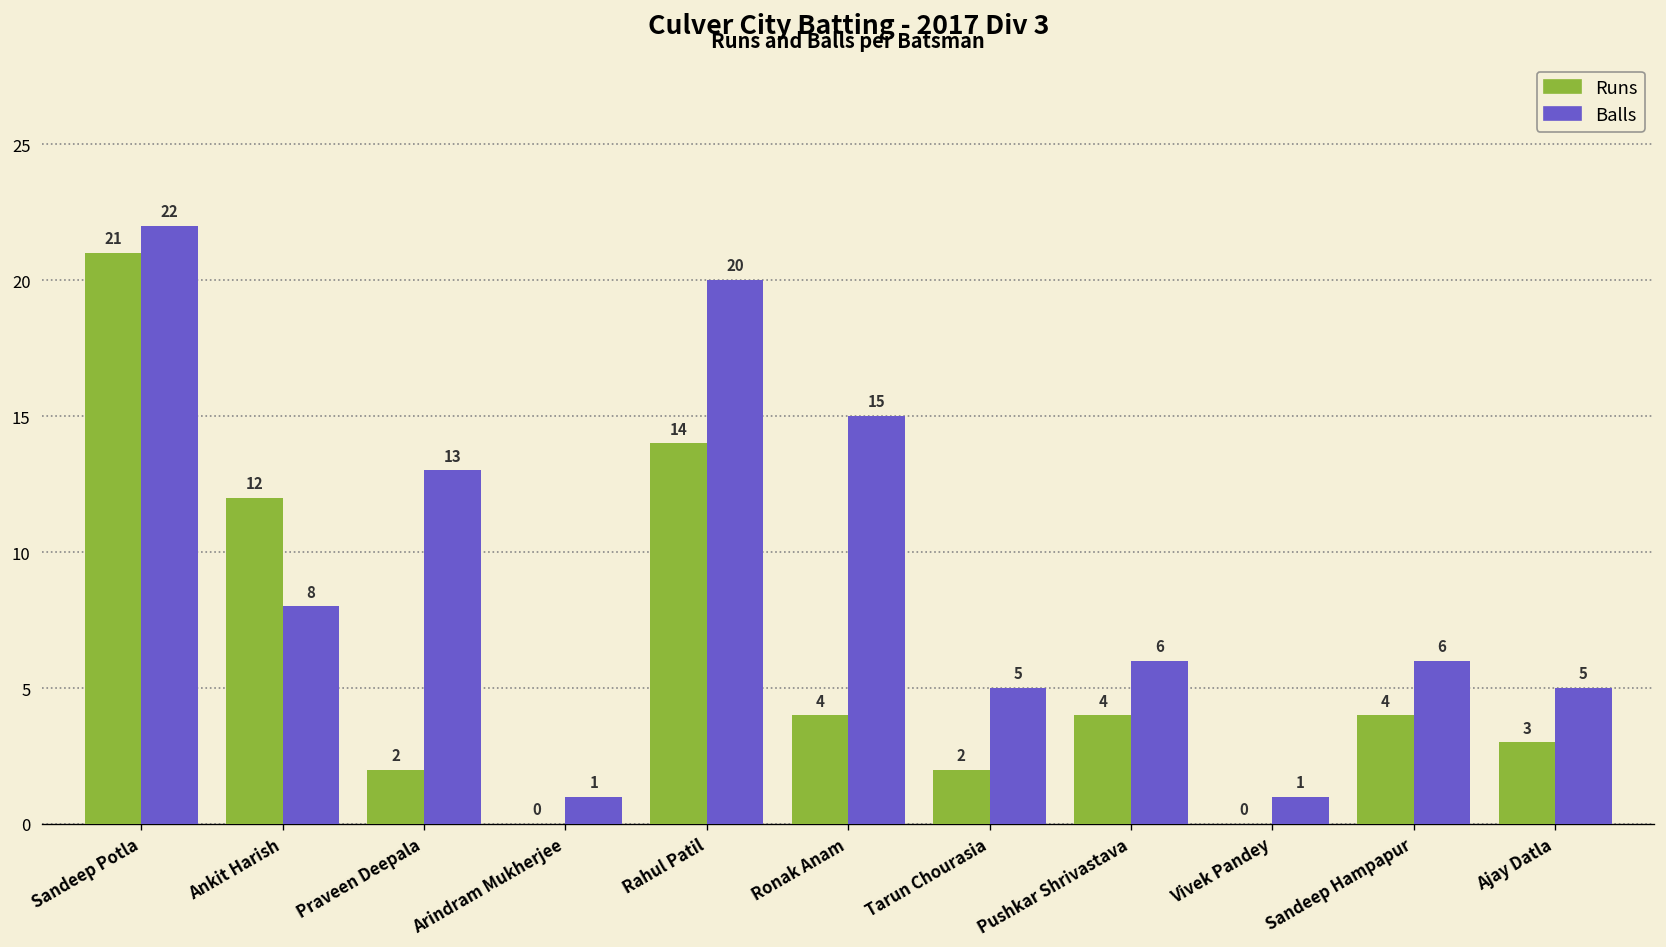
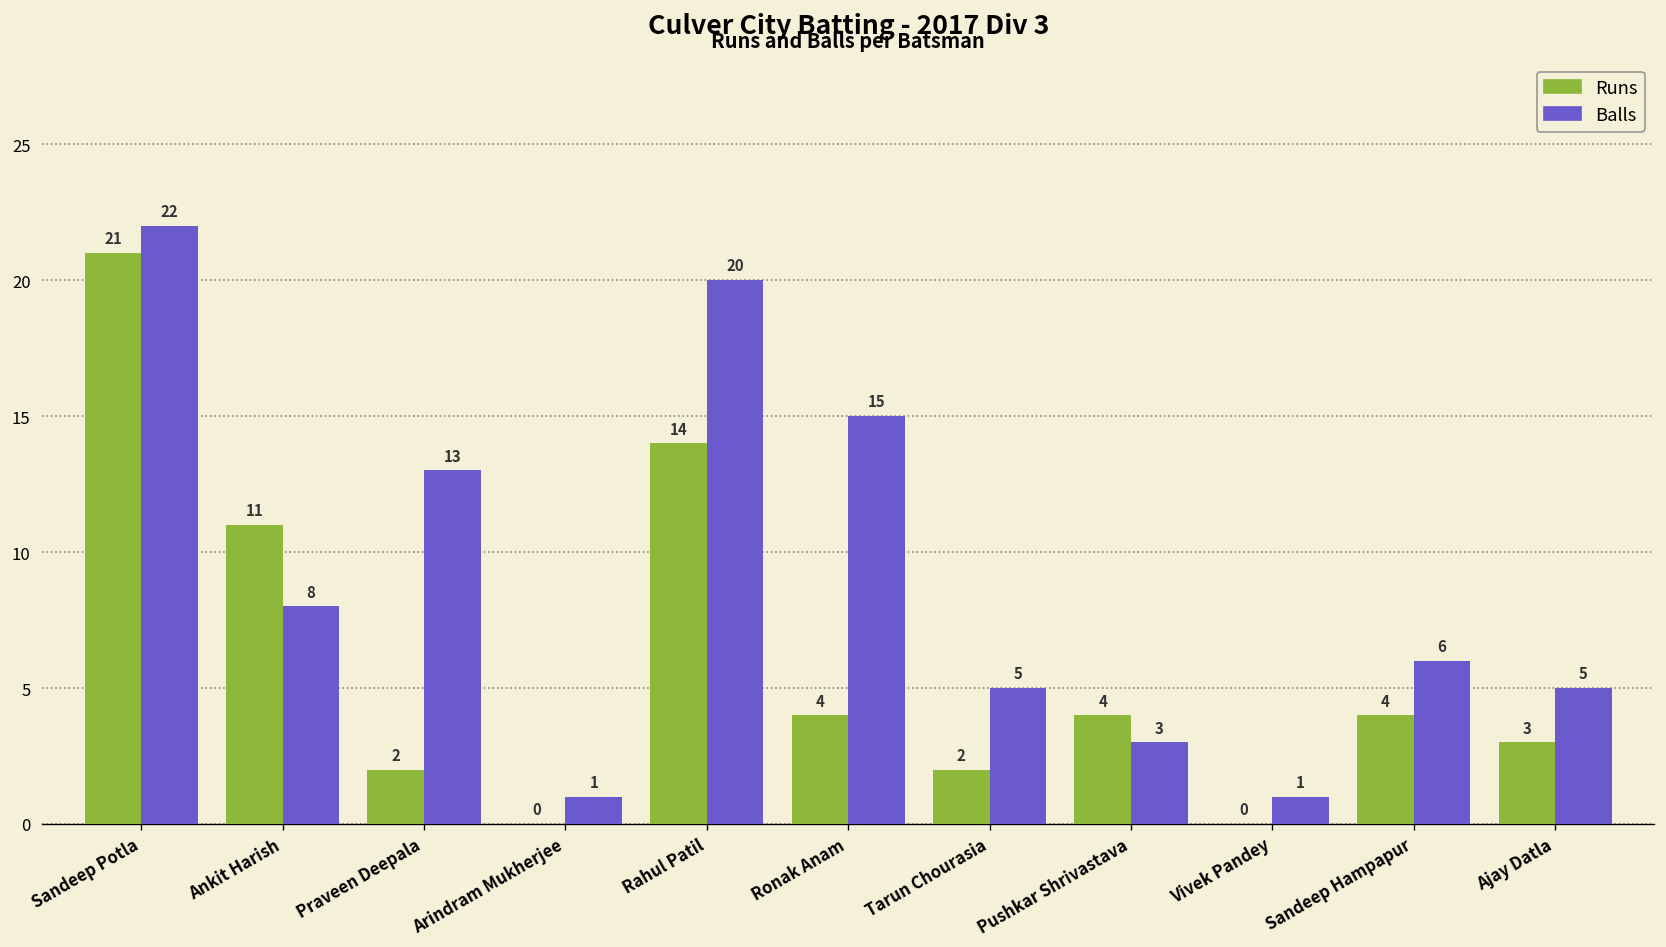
Runs, Ankit Harish: 12 -> 11
Balls, Pushkar Shrivastava: 6 -> 3
